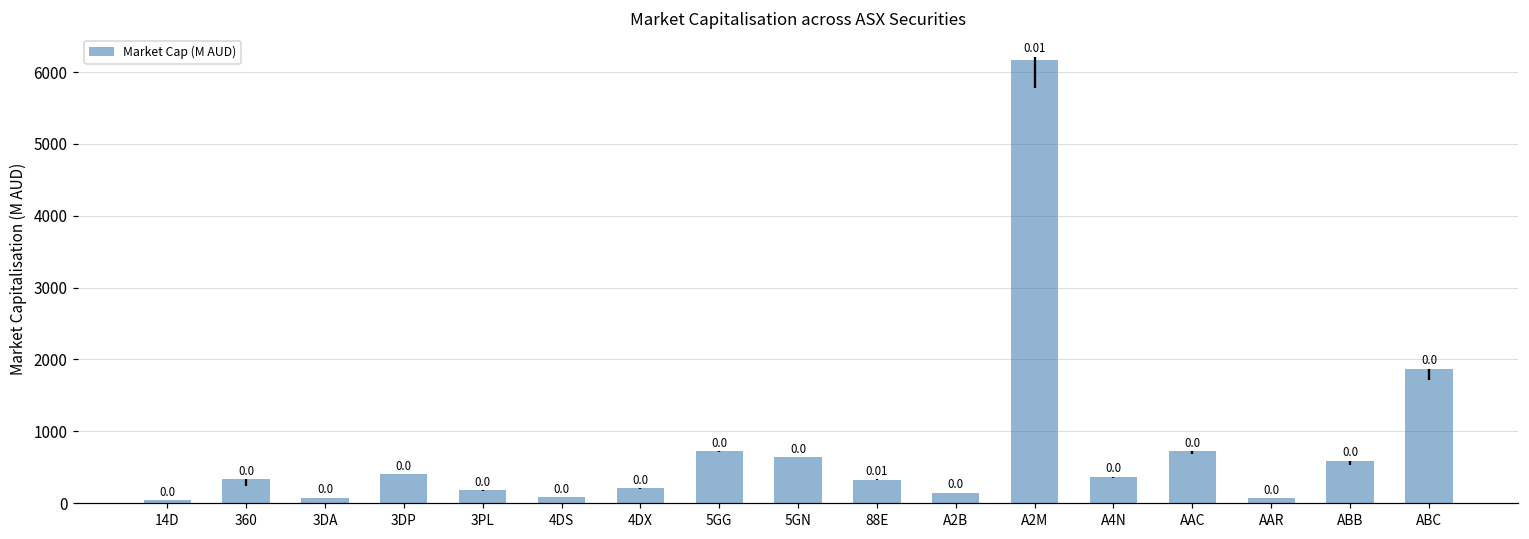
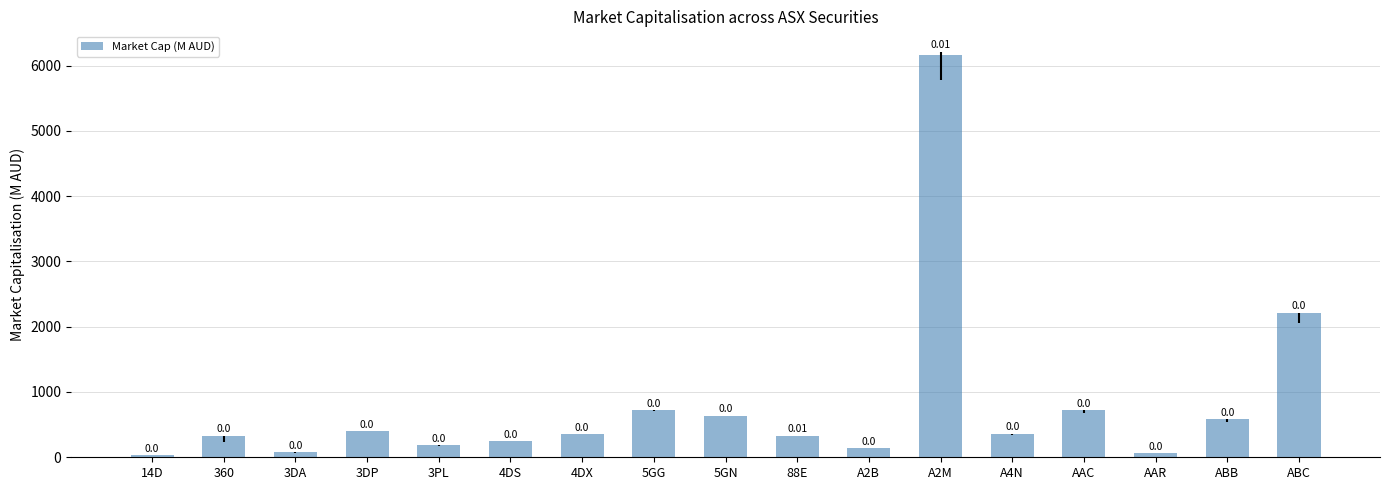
4DS: 100 -> 200
4DX: 200 -> 400
ABC: 1900 -> 2200
